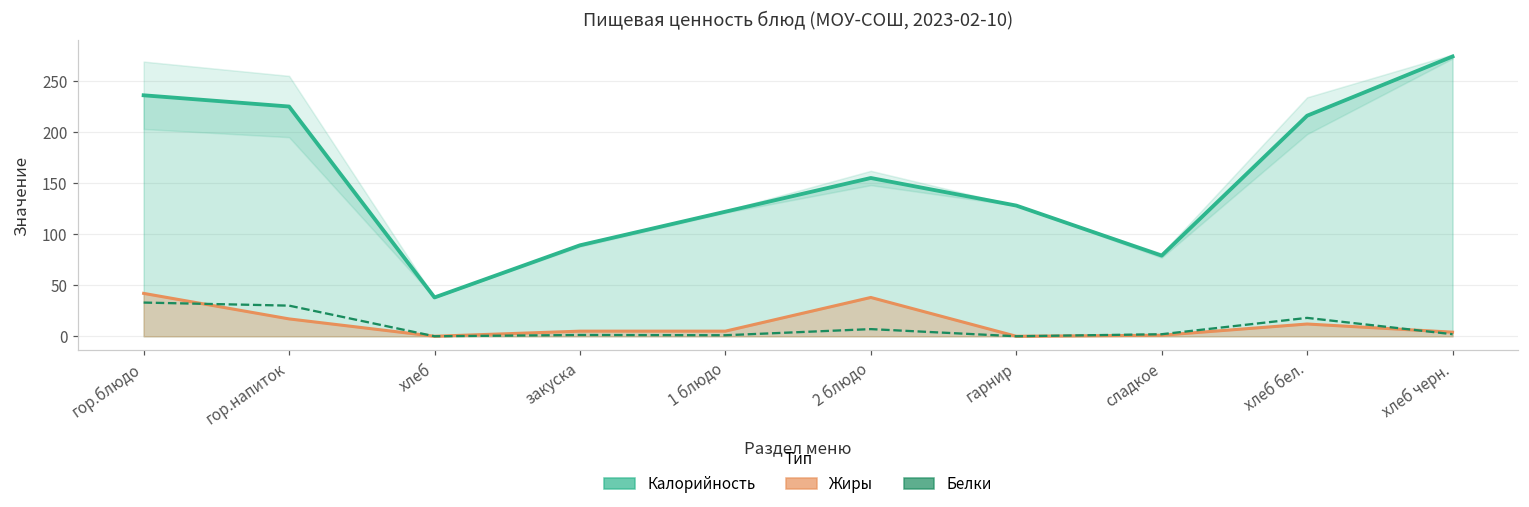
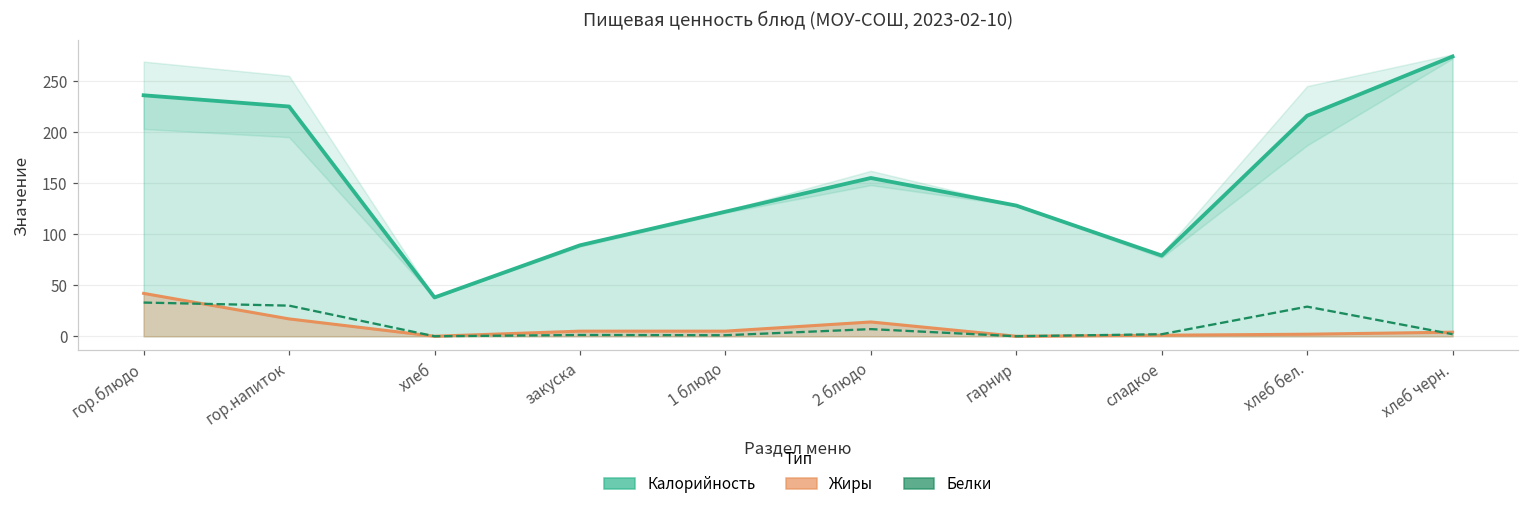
Жиры, 2 блюдо: 40 -> 10
Жиры, хлеб бел.: 10 -> 0
Белки, хлеб бел.: 20 -> 30
